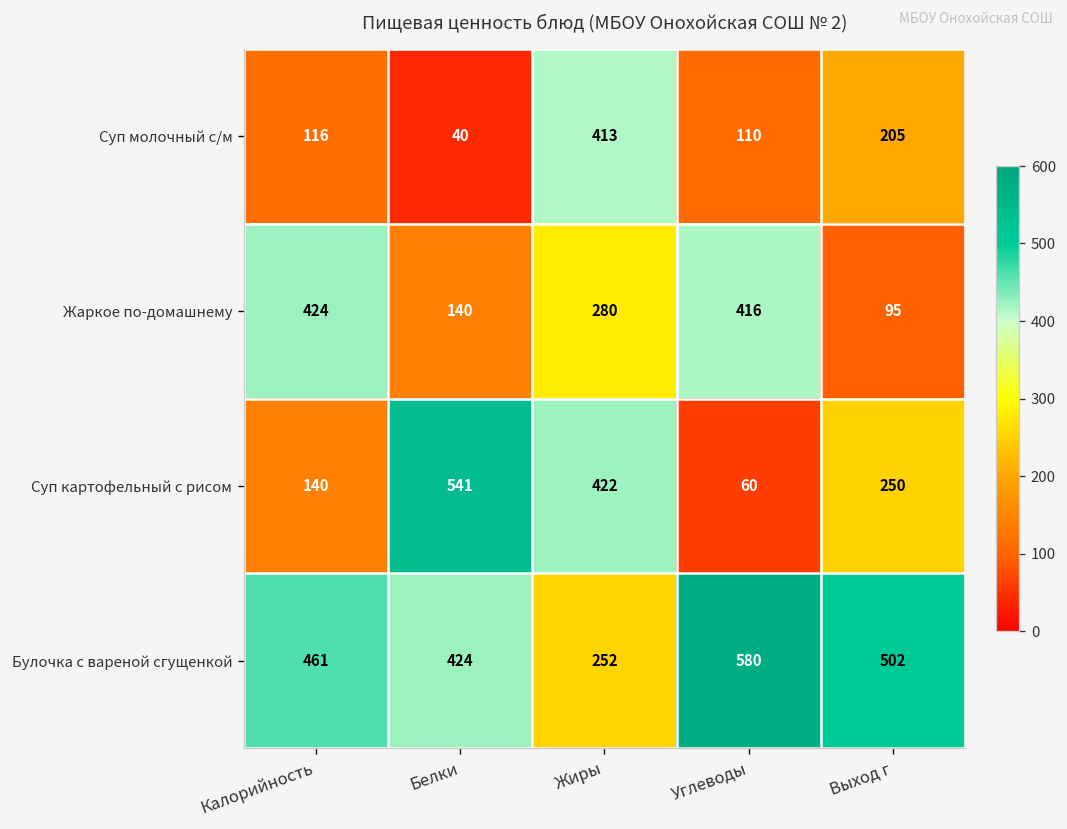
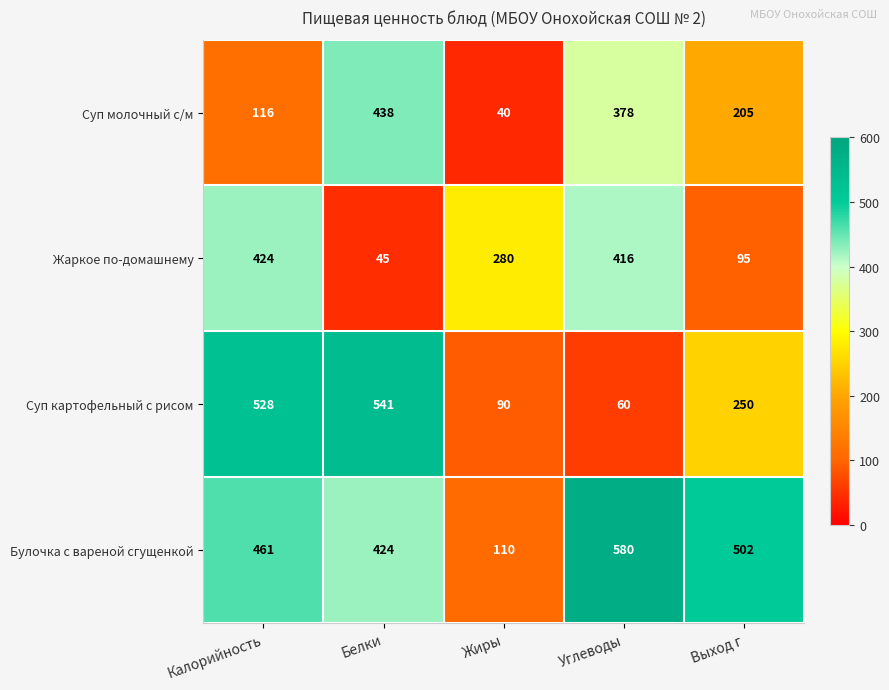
Суп молочный с/м, Белки: 40 -> 438
Суп молочный с/м, Жиры: 413 -> 40
Суп молочный с/м, Углеводы: 110 -> 378
Жаркое по-домашнему, Белки: 140 -> 45
Суп картофельный с рисом, Калорийность: 140 -> 528
Суп картофельный с рисом, Жиры: 422 -> 90
Булочка с вареной сгущенкой, Жиры: 252 -> 110
